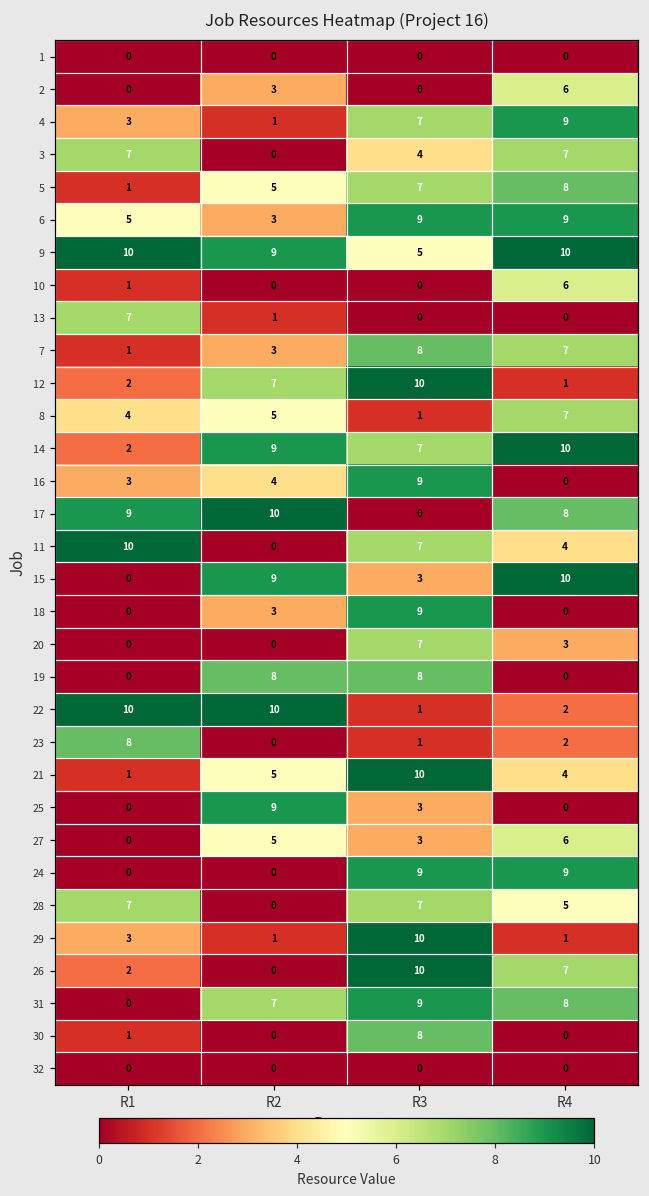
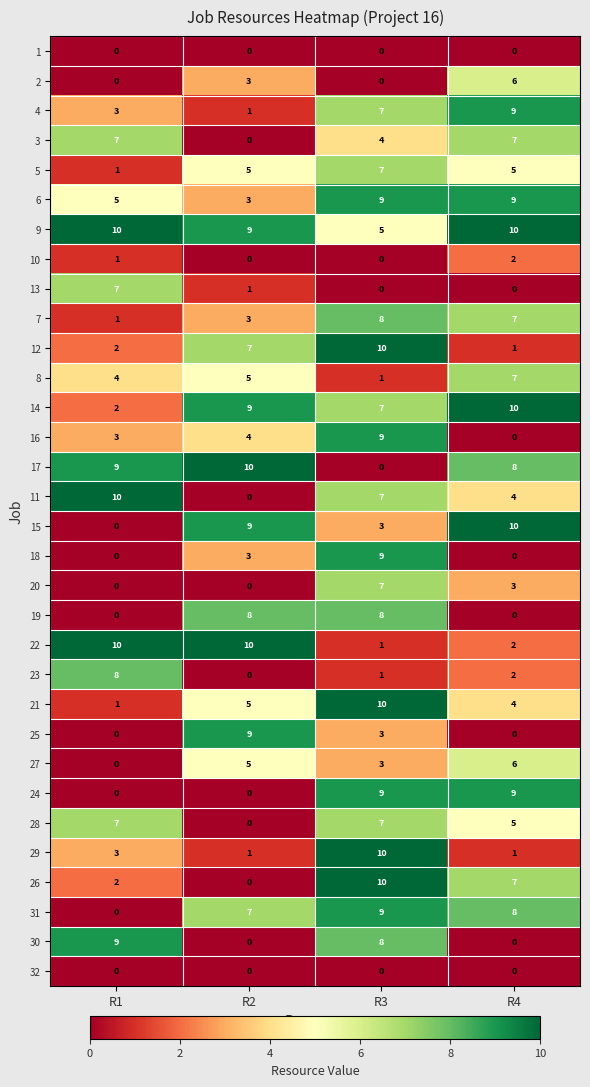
5, R4: 8 -> 5
10, R4: 6 -> 2
30, R1: 1 -> 9
